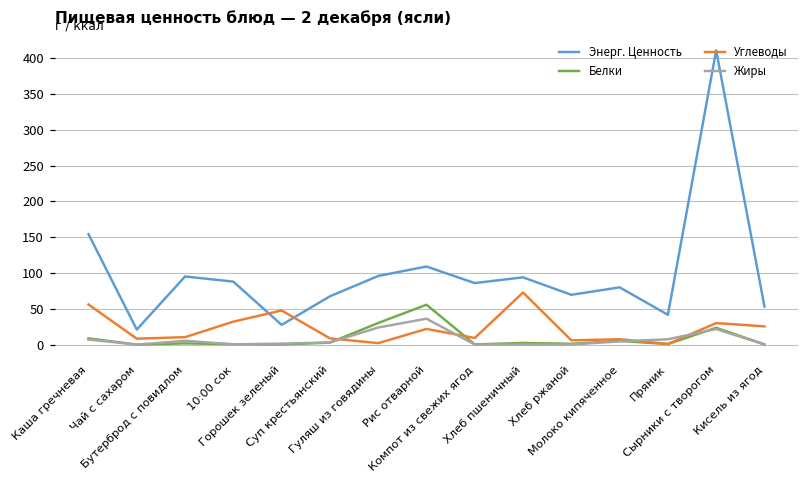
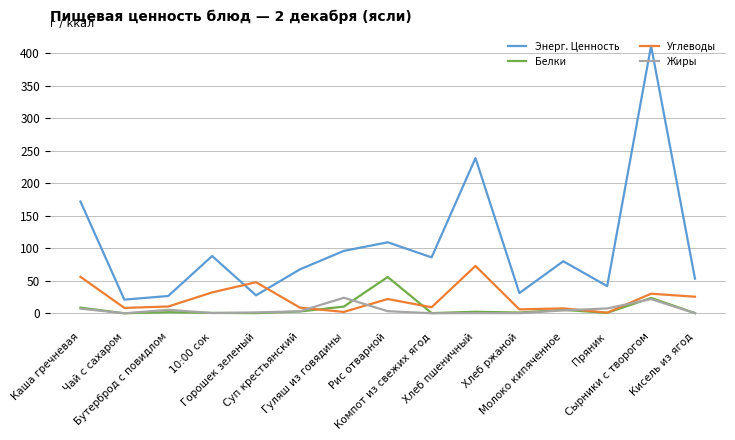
Энерг. Ценность, Каша гречневая: 150 -> 170
Энерг. Ценность, Бутерброд с повидлом: 100 -> 30
Белки, Гуляш из говядины: 30 -> 10
Жиры, Рис отварной: 40 -> 0
Энерг. Ценность, Хлеб пшеничный: 90 -> 240
Энерг. Ценность, Хлеб ржаной: 70 -> 30
